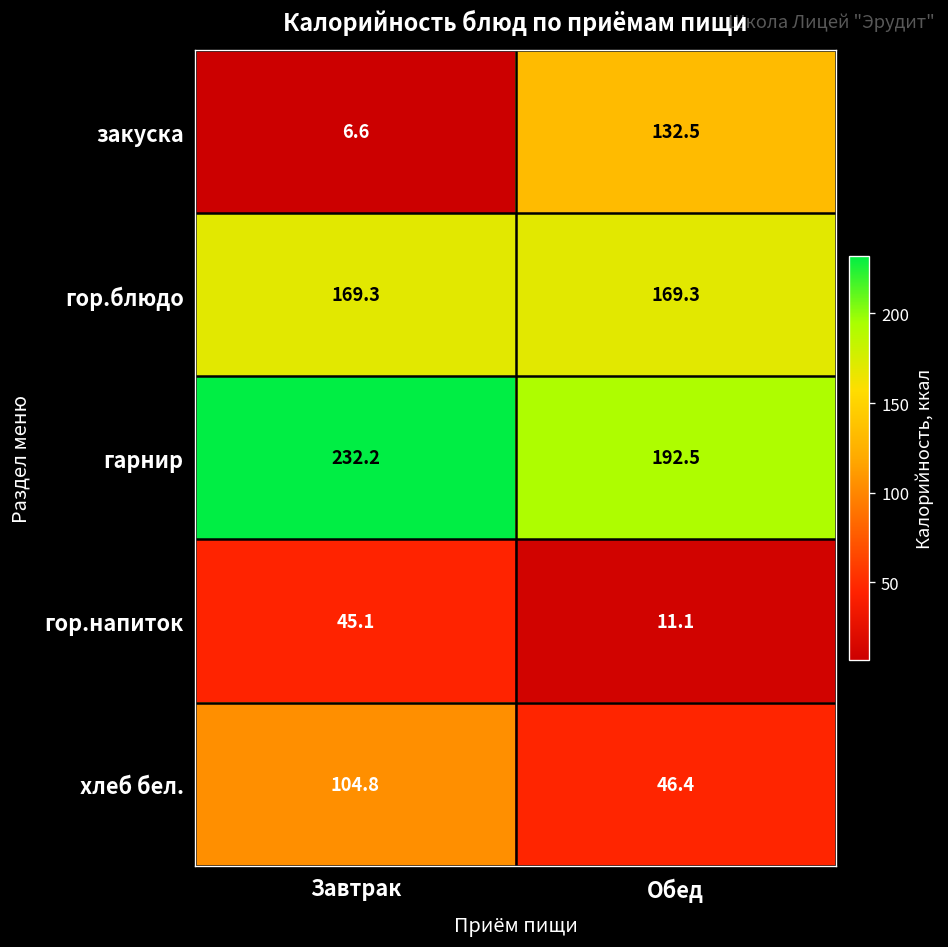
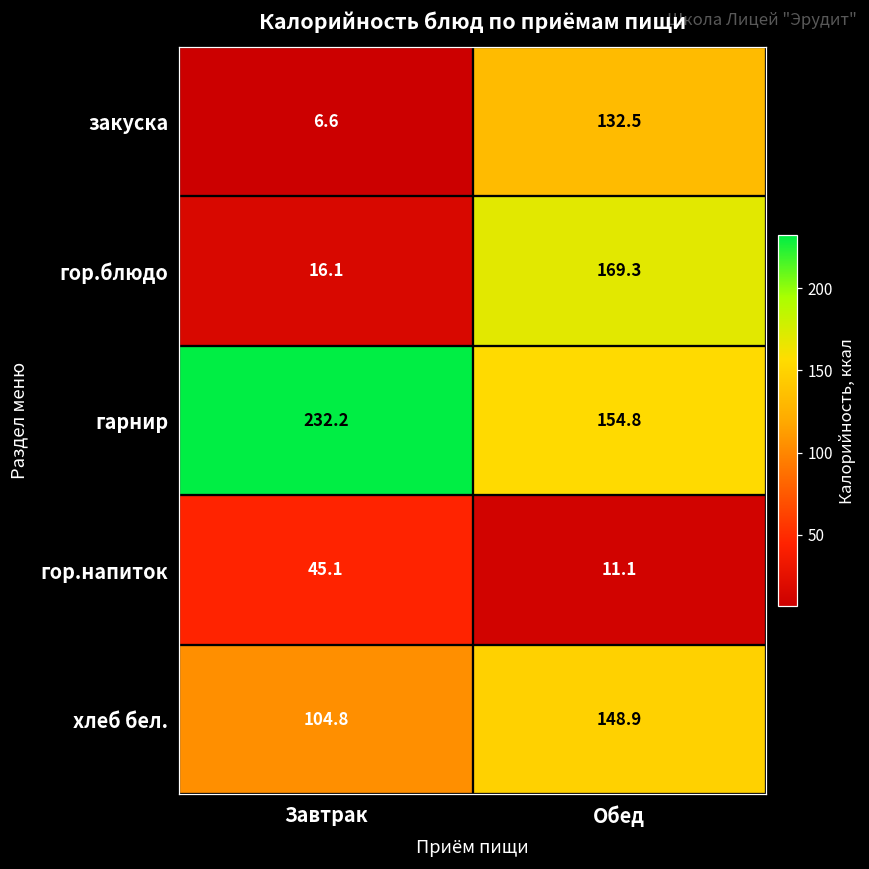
гор.блюдо, Завтрак: 169.3 -> 16.1
гарнир, Обед: 192.5 -> 154.8
хлеб бел., Обед: 46.4 -> 148.9
